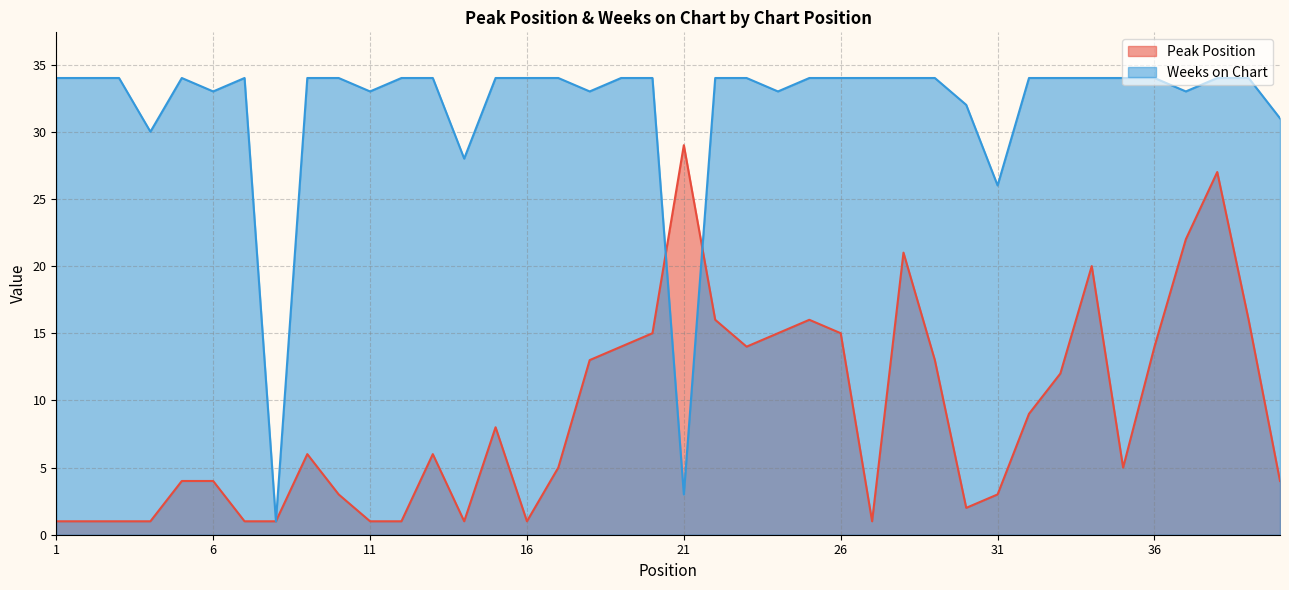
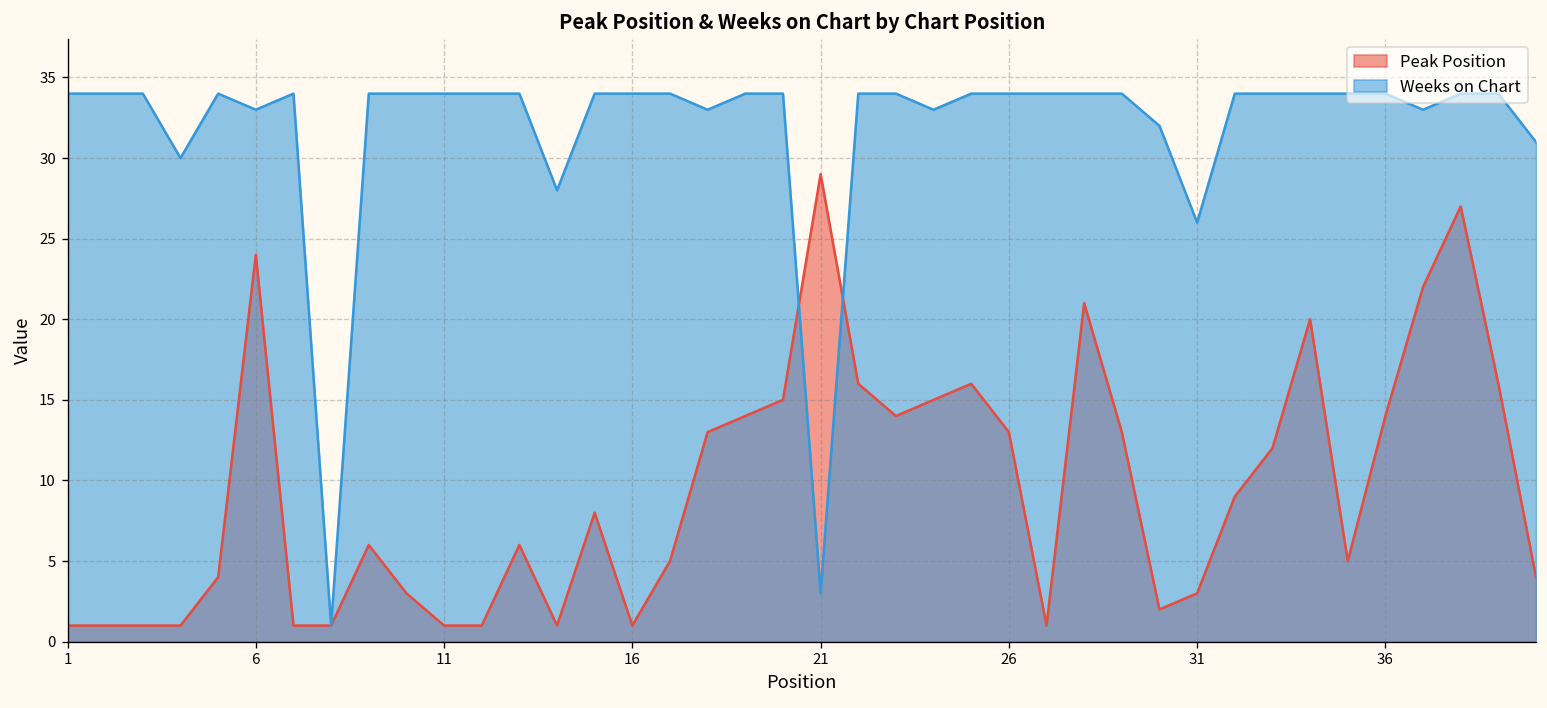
Peak Position, 6: 4 -> 24
Weeks on Chart, 11: 33 -> 34
Peak Position, 26: 15 -> 13
